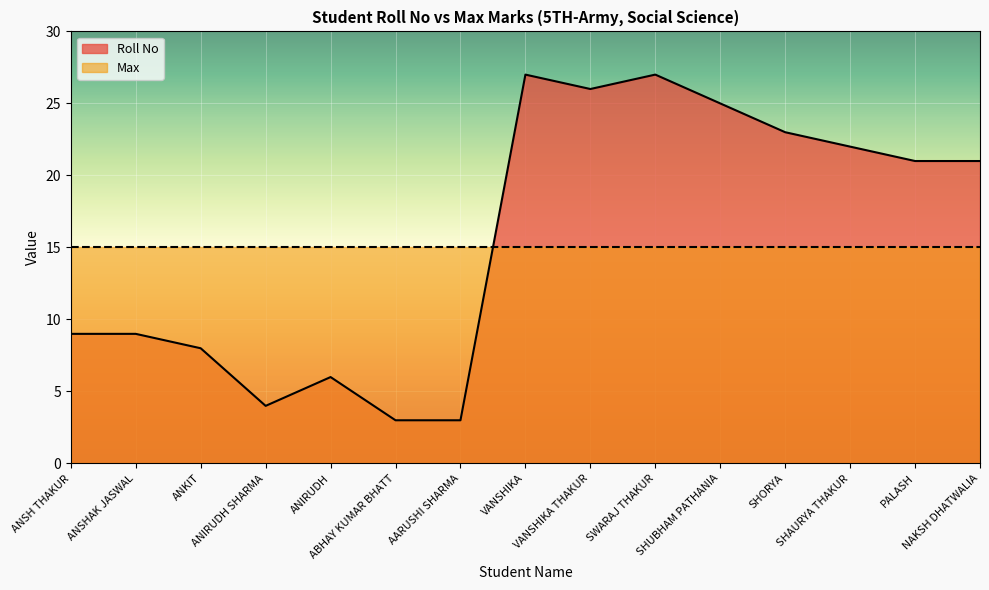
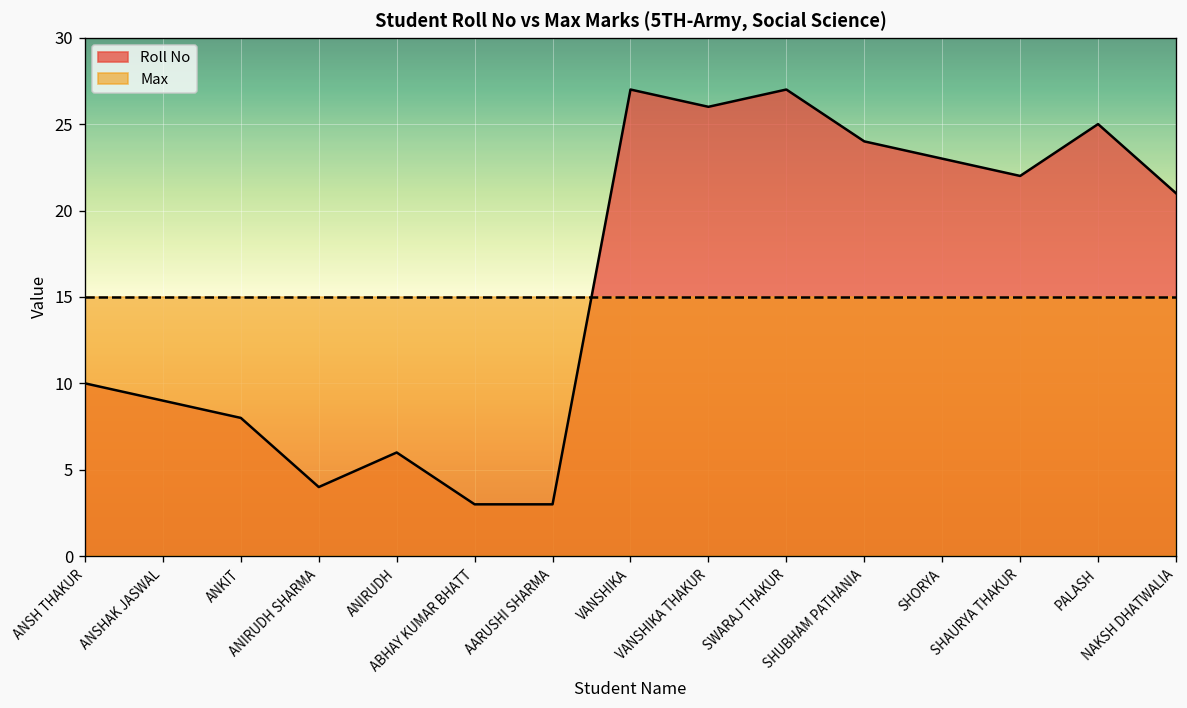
Roll No, ANSH THAKUR: 9 -> 10
Roll No, SHUBHAM PATHANIA: 25 -> 24
Roll No, PALASH: 21 -> 25
